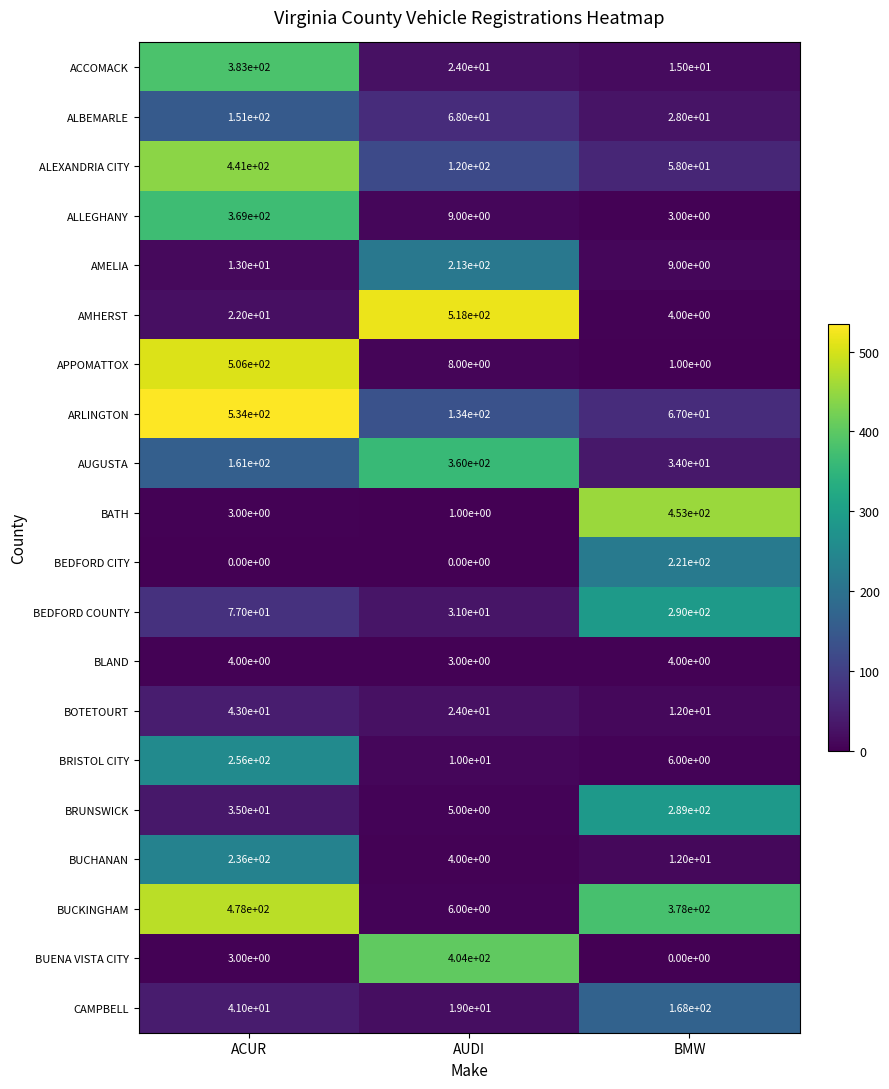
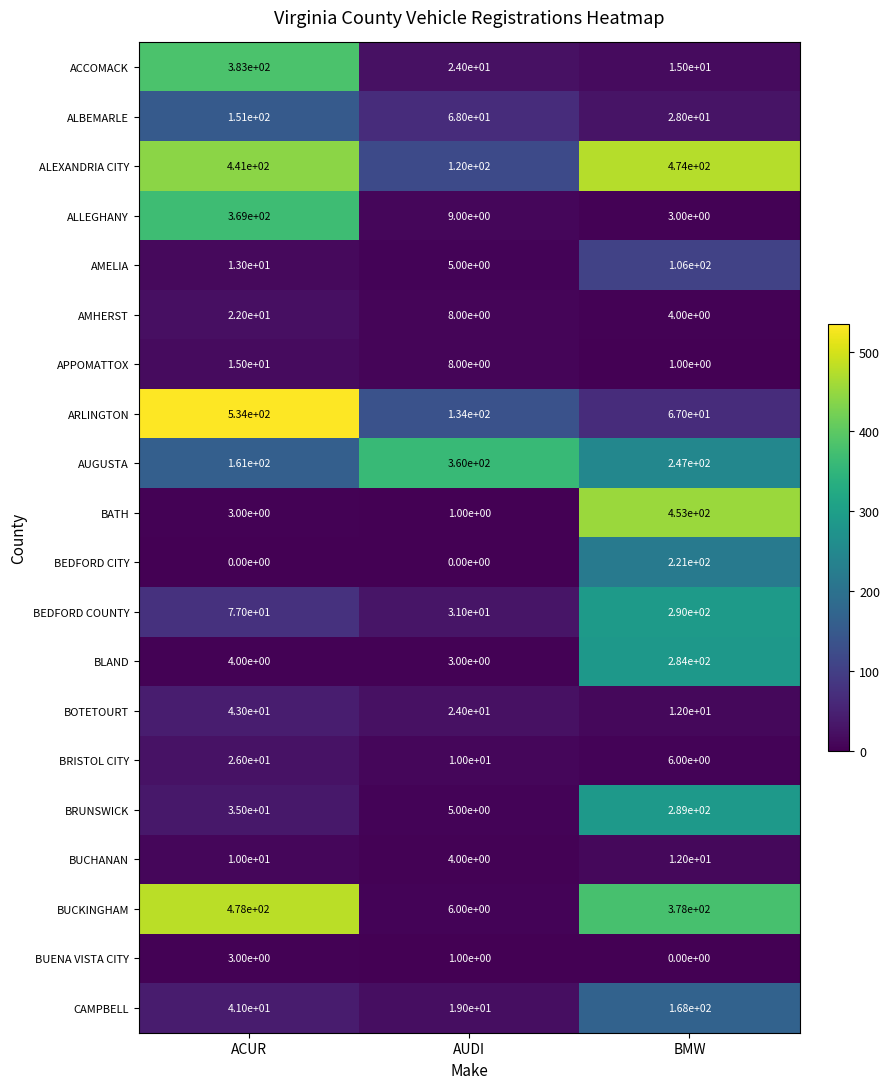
ALEXANDRIA CITY, BMW: 5.80e+01 -> 4.74e+02
AMELIA, AUDI: 2.13e+02 -> 5.00e+00
AMELIA, BMW: 9.00e+00 -> 1.06e+02
AMHERST, AUDI: 5.18e+02 -> 8.00e+00
APPOMATTOX, ACUR: 5.06e+02 -> 1.50e+01
AUGUSTA, BMW: 3.40e+01 -> 2.47e+02
BLAND, BMW: 4.00e+00 -> 2.84e+02
BRISTOL CITY, ACUR: 2.56e+02 -> 2.60e+01
BUCHANAN, ACUR: 2.36e+02 -> 1.00e+01
BUENA VISTA CITY, AUDI: 4.04e+02 -> 1.00e+00
